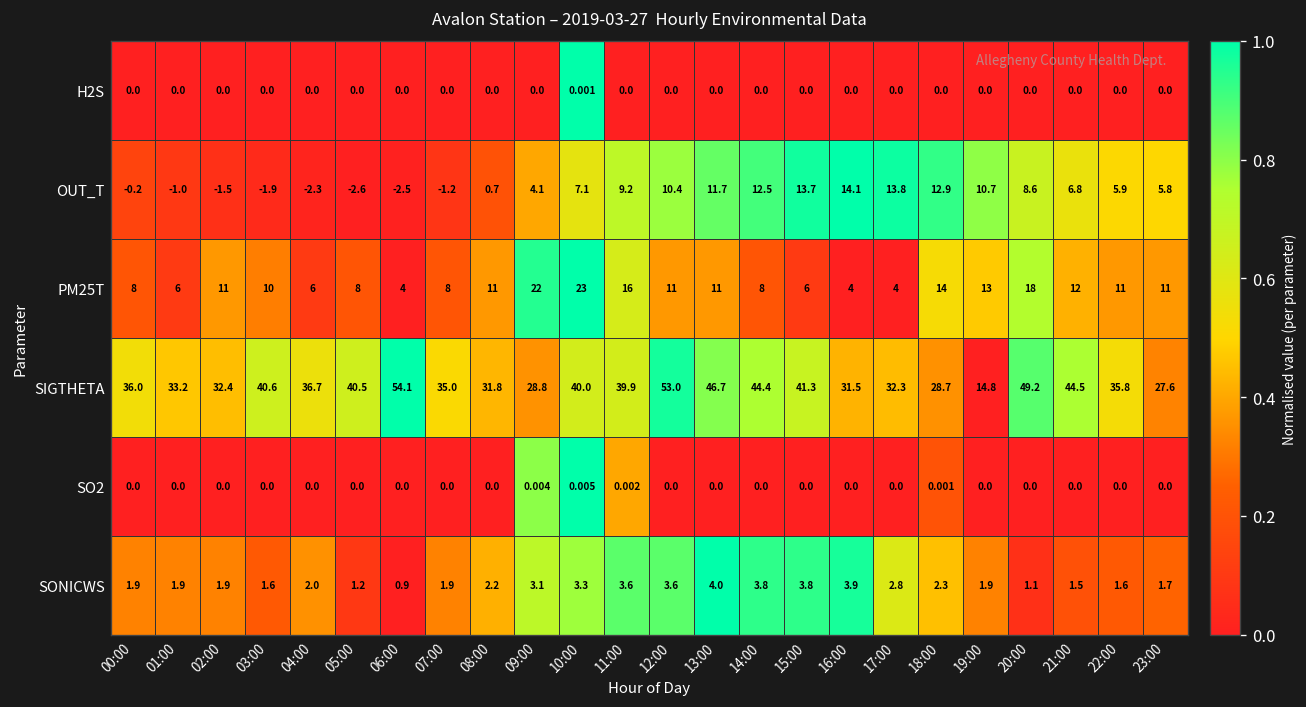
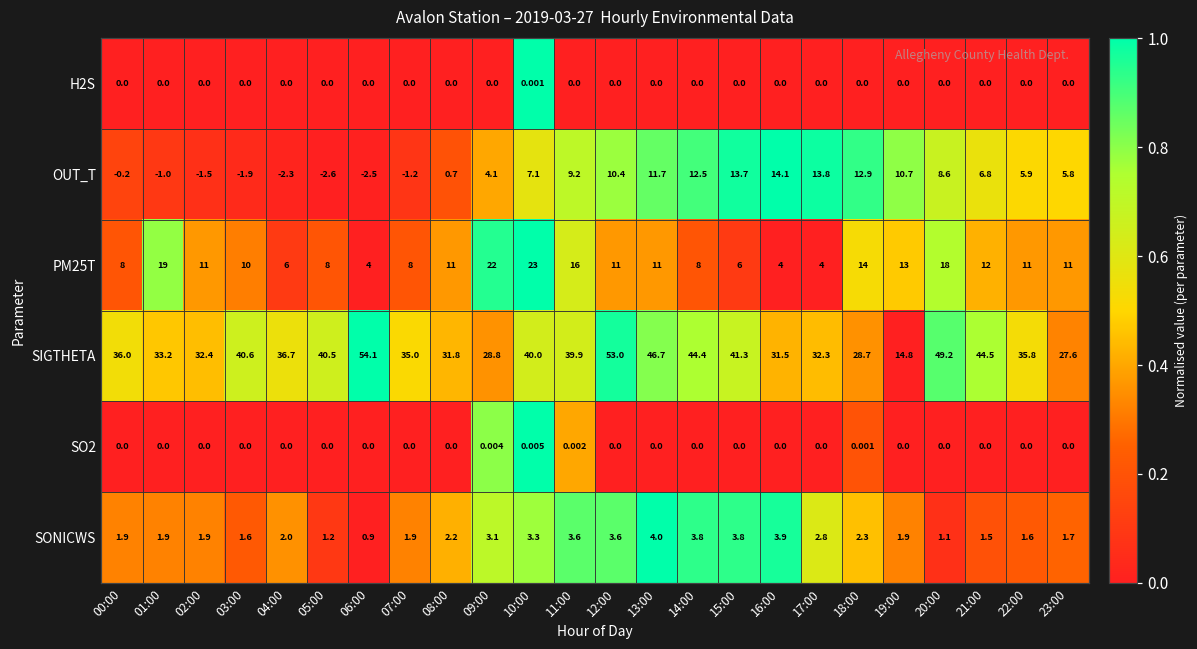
PM25T, 01:00: 6 -> 19
